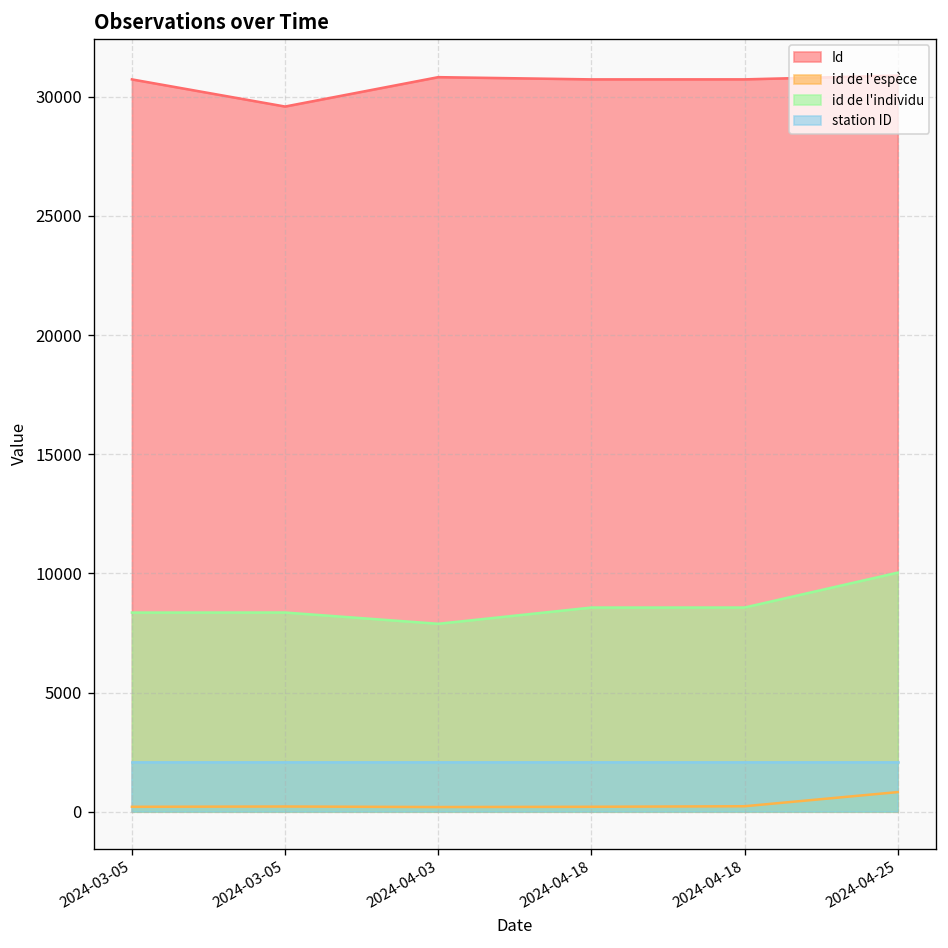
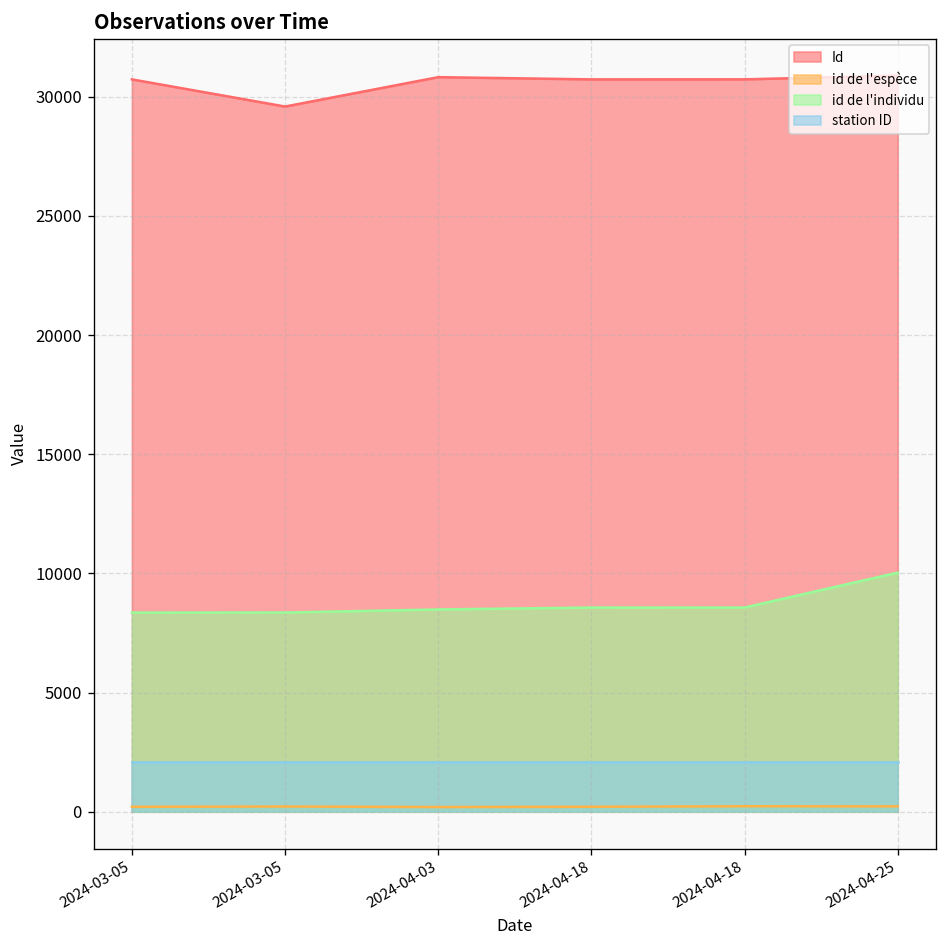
id de l'individu, 2024-04-03: 7900 -> 8500
id de l'espèce, 2024-04-25: 800 -> 200
